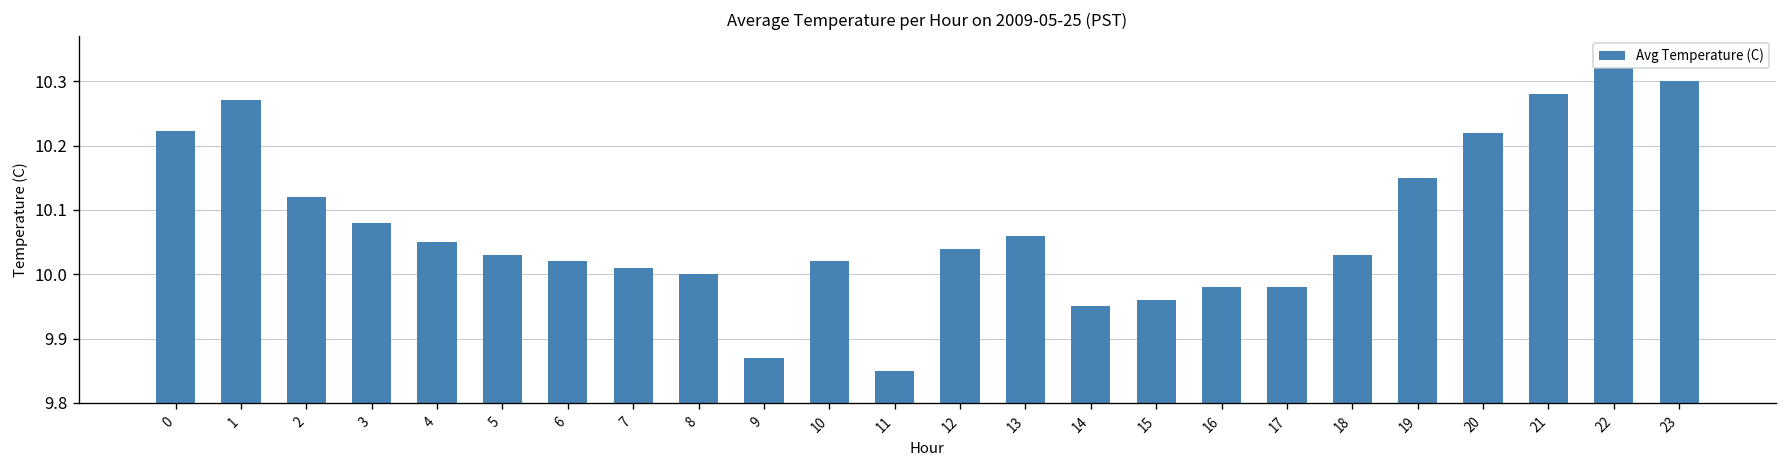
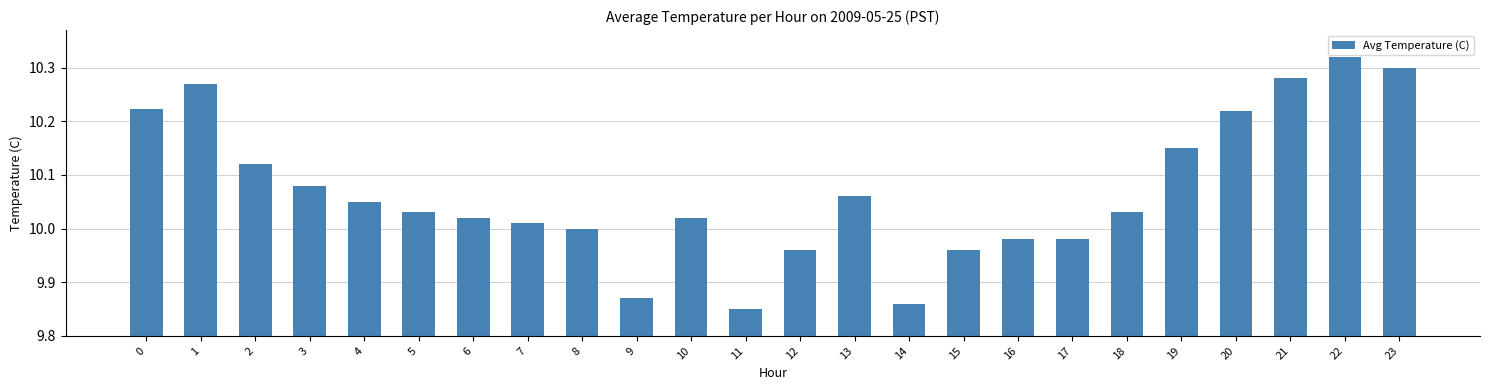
12: 10.04 -> 9.96
14: 9.95 -> 9.86
